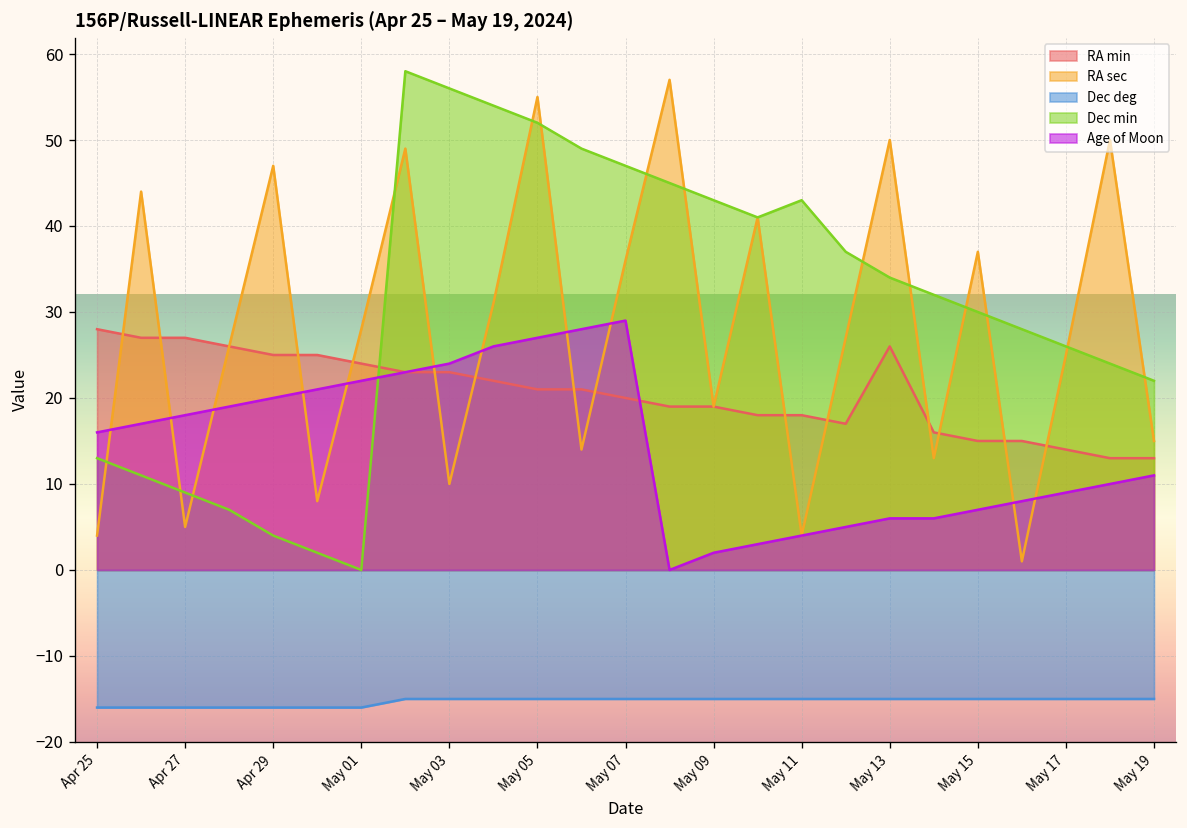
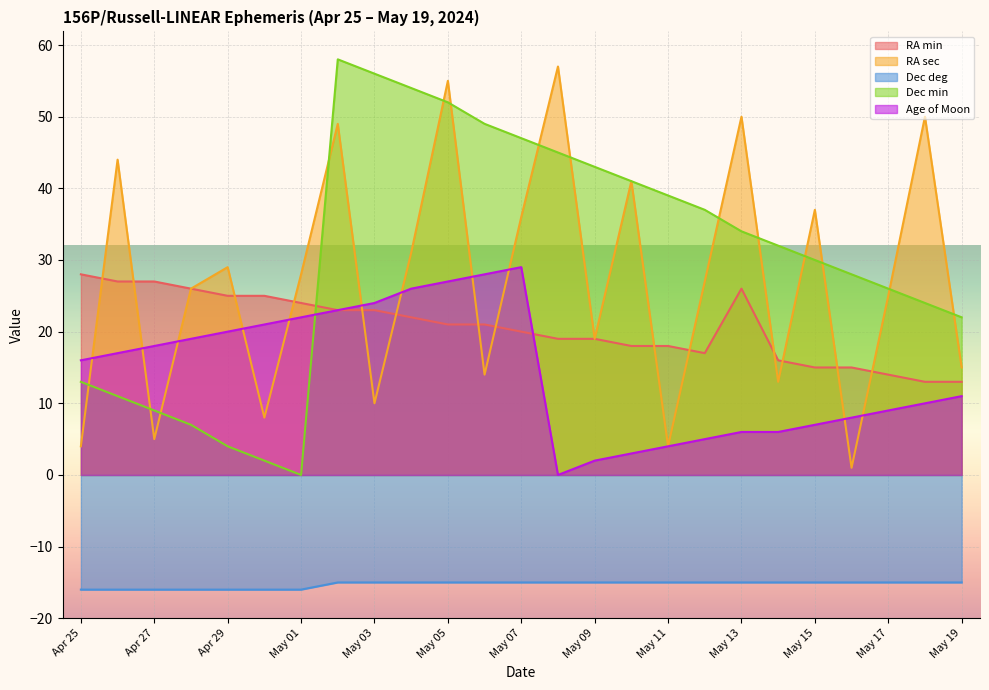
RA sec, Apr 29: 47 -> 29
Dec min, May 11: 43 -> 39
